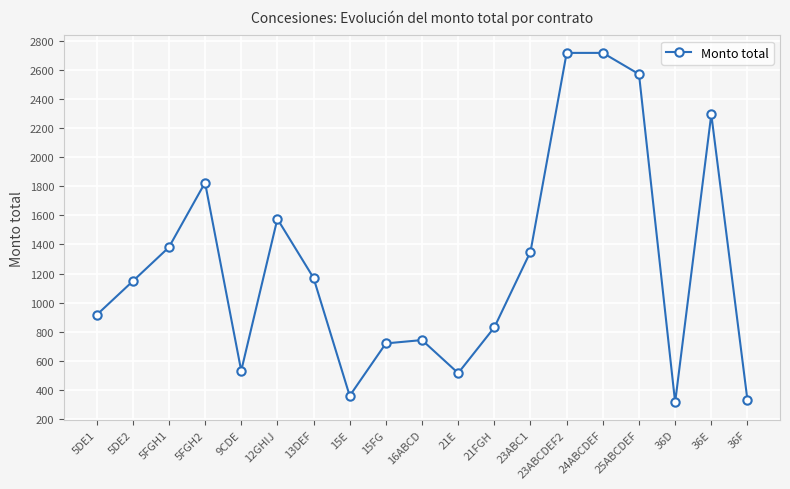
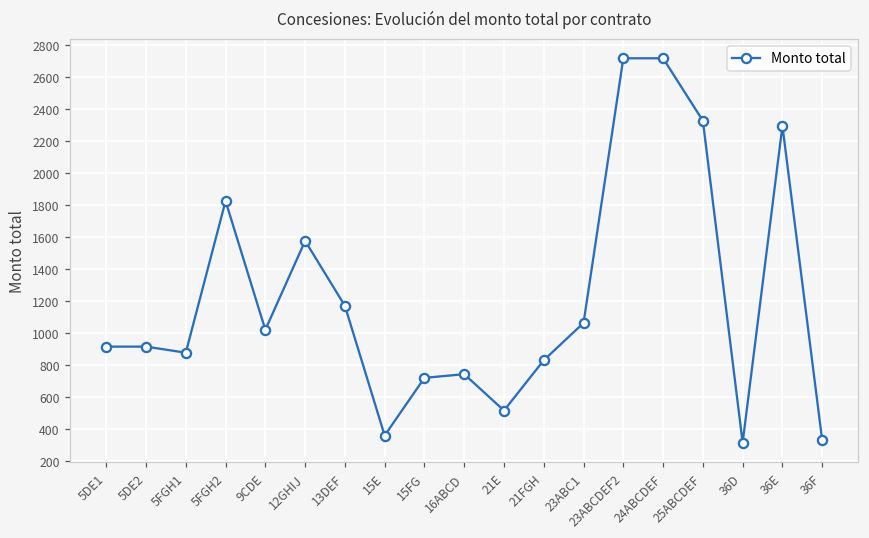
5DE2: 1150 -> 920
5FGH1: 1380 -> 880
9CDE: 530 -> 1020
23ABC1: 1350 -> 1060
25ABCDEF: 2570 -> 2330
